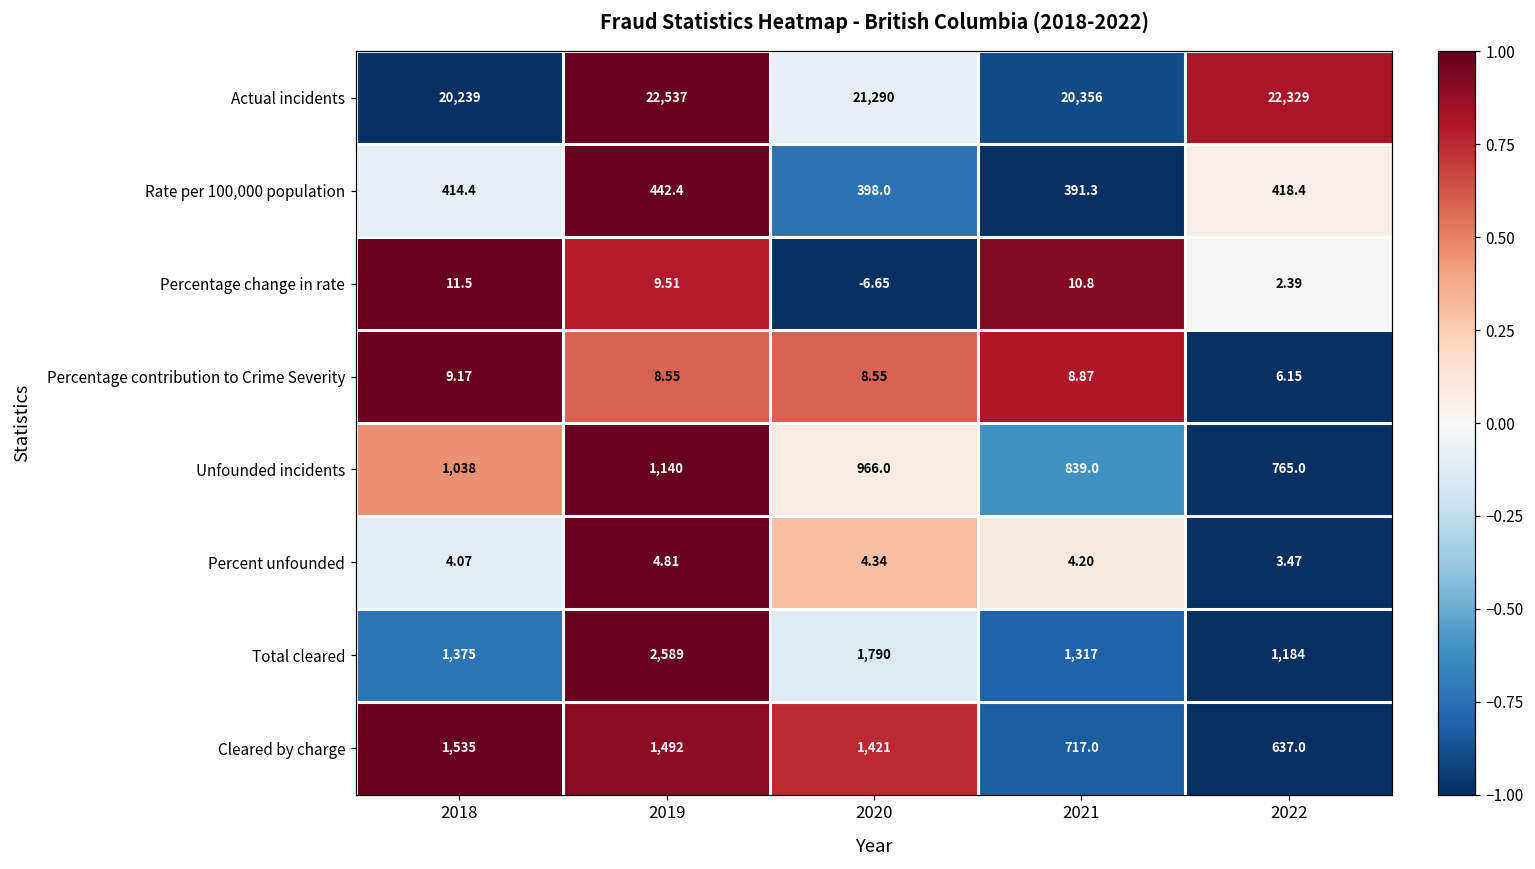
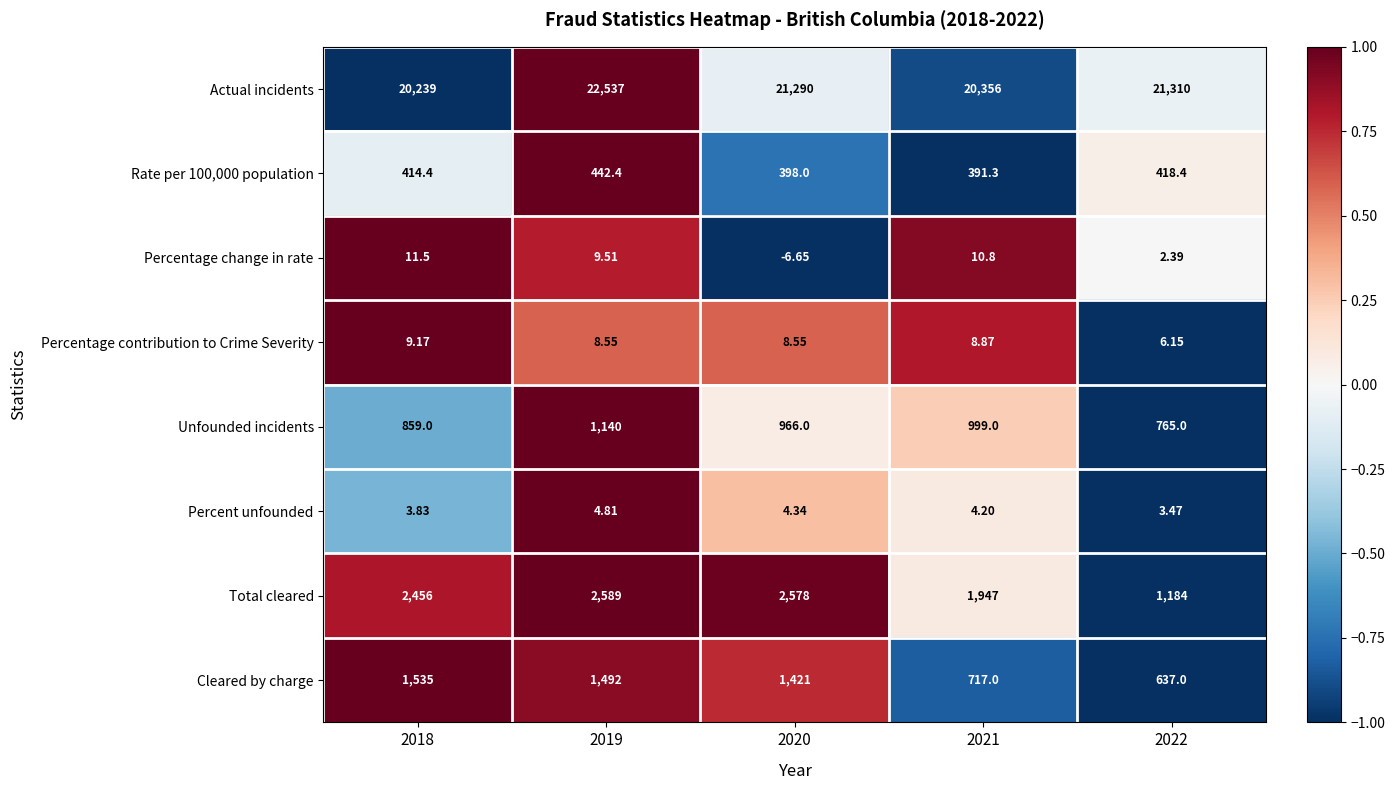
Actual incidents, 2022: 22,329 -> 21,310
Unfounded incidents, 2018: 1,038 -> 859.0
Unfounded incidents, 2021: 839.0 -> 999.0
Percent unfounded, 2018: 4.07 -> 3.83
Total cleared, 2018: 1,375 -> 2,456
Total cleared, 2020: 1,790 -> 2,578
Total cleared, 2021: 1,317 -> 1,947
